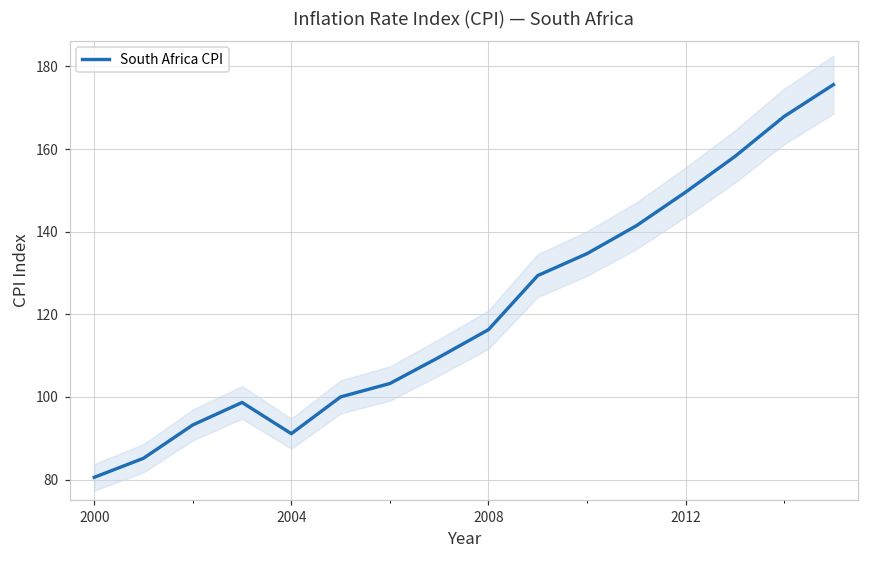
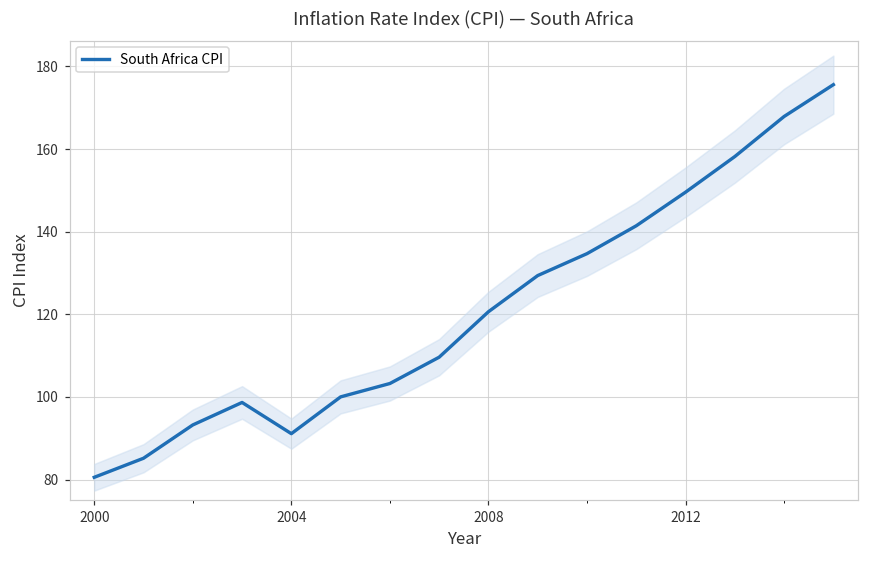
South Africa CPI, 2008: 116 -> 121
